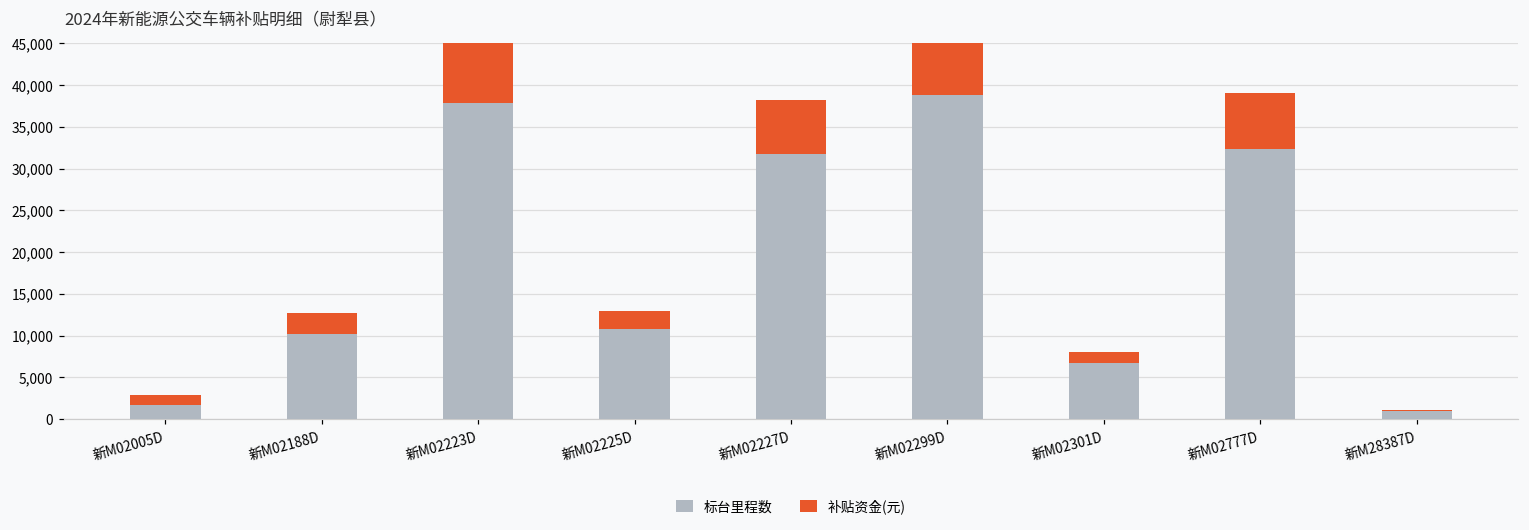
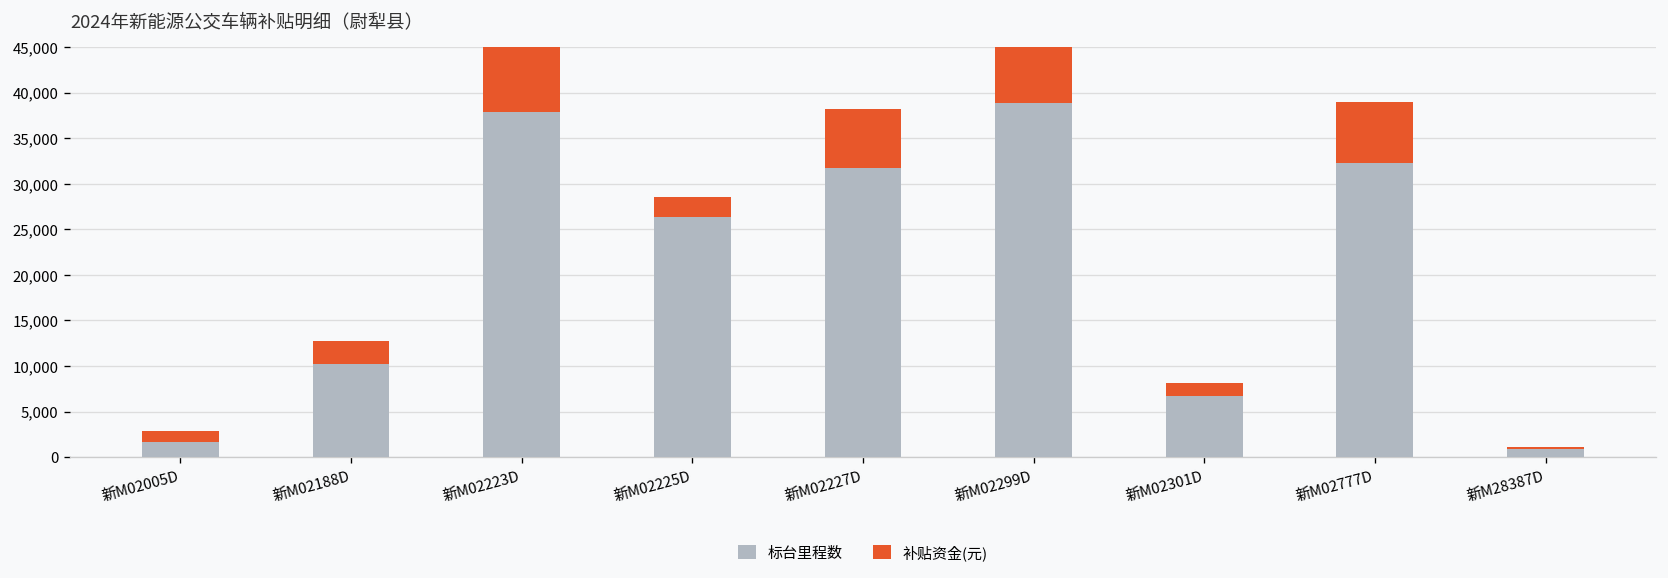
标台里程数, 新M02225D: 11,000 -> 26,000
